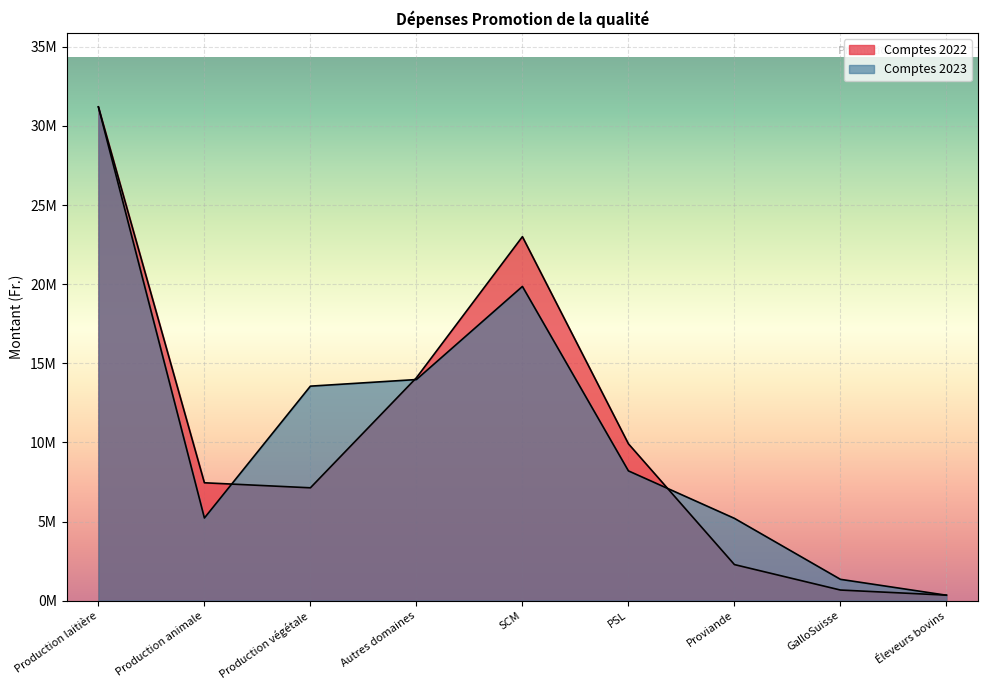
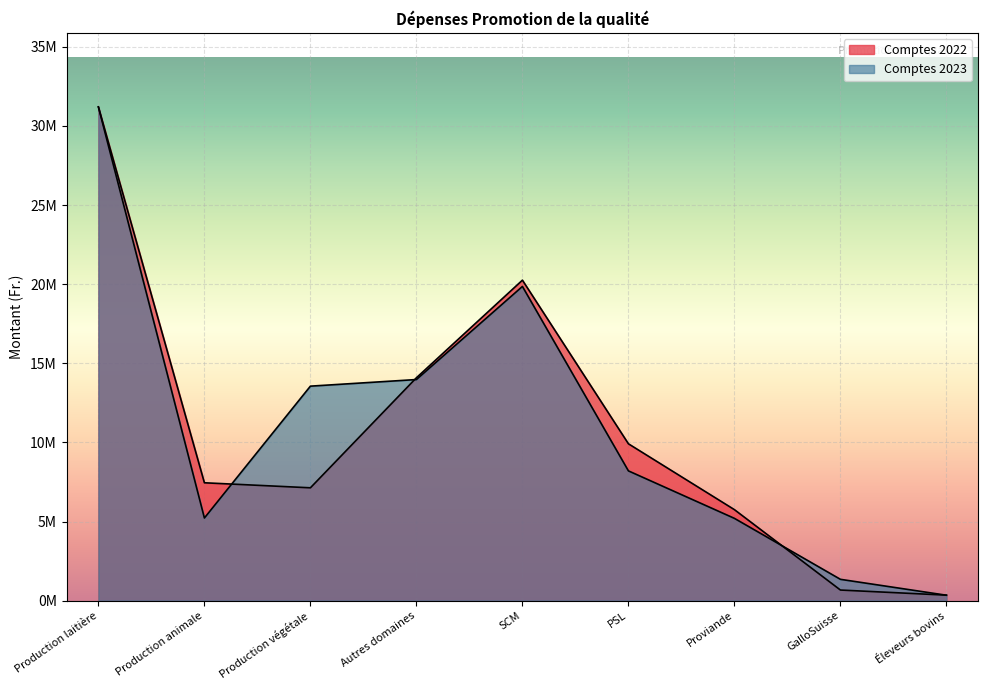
Comptes 2022, SCM: 23000000 -> 20300000
Comptes 2022, Proviande: 2300000 -> 5800000
